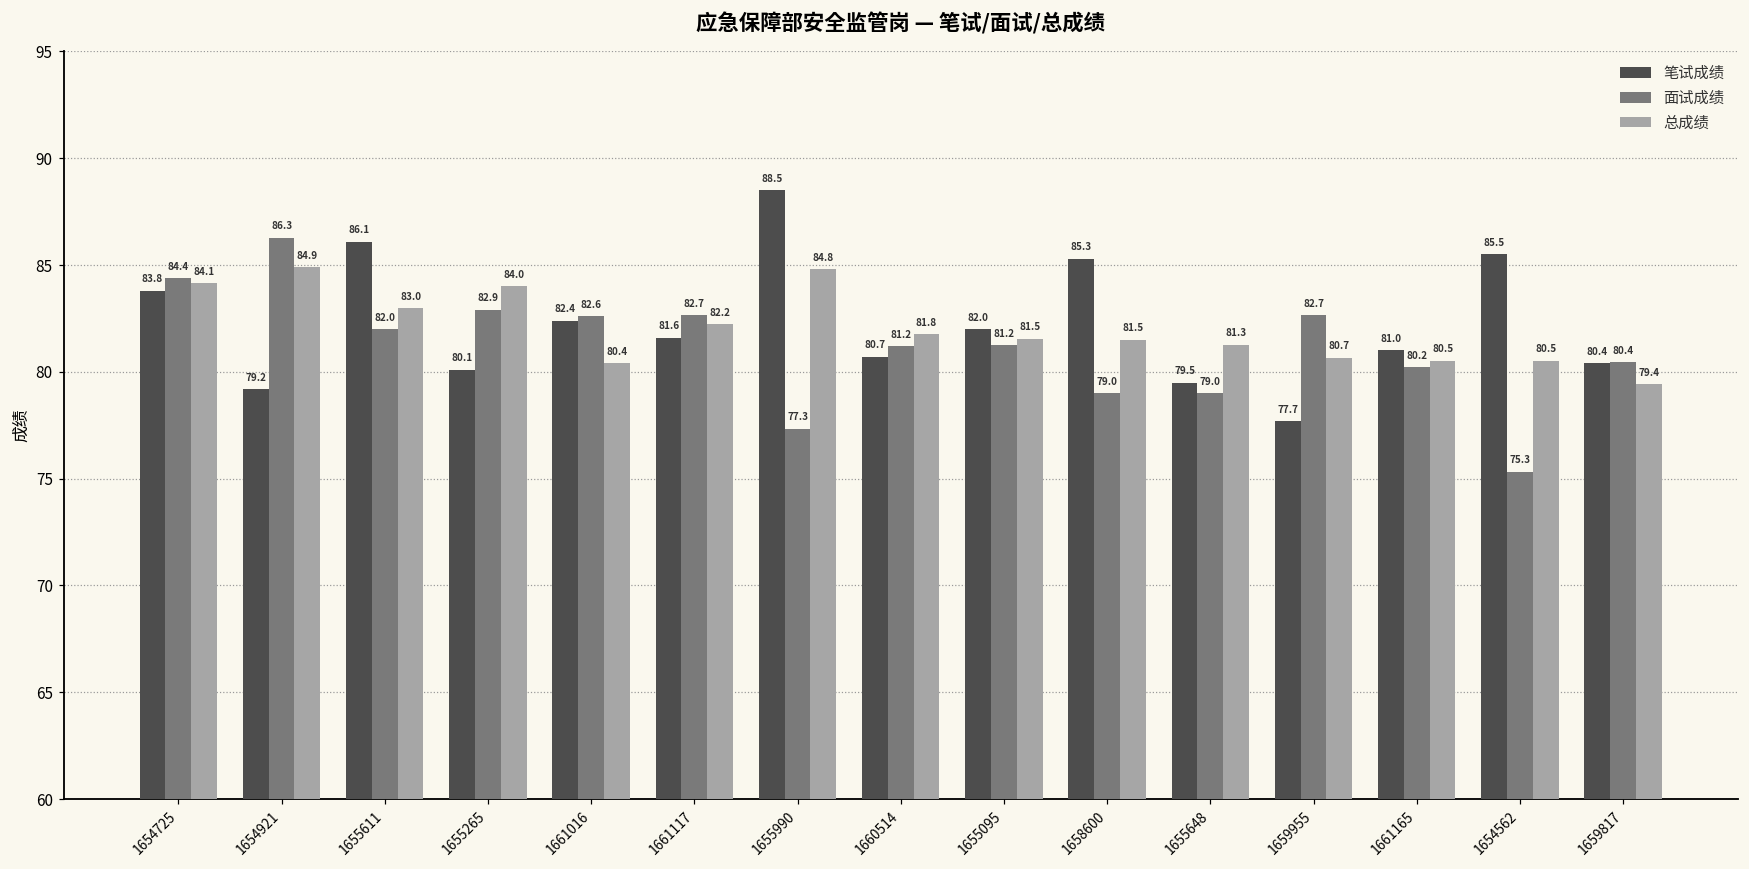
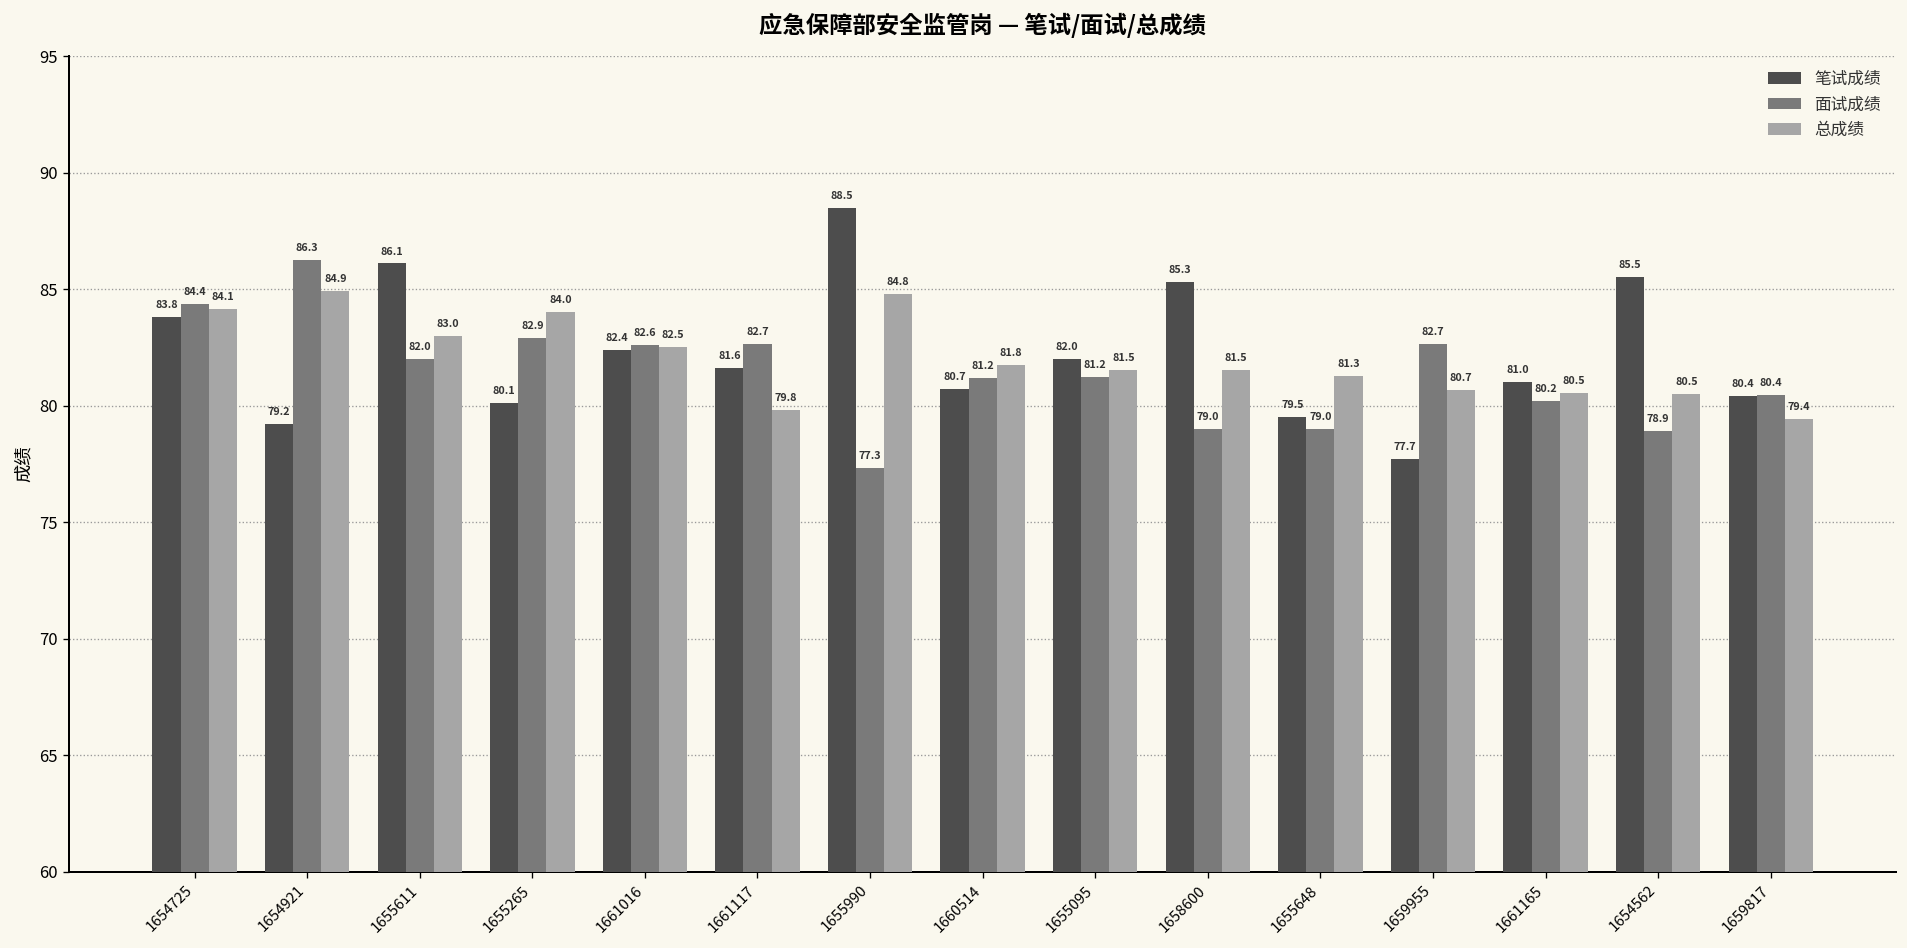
总成绩, 1661016: 80.4 -> 82.5
总成绩, 1661117: 82.2 -> 79.8
面试成绩, 1654562: 75.3 -> 78.9
